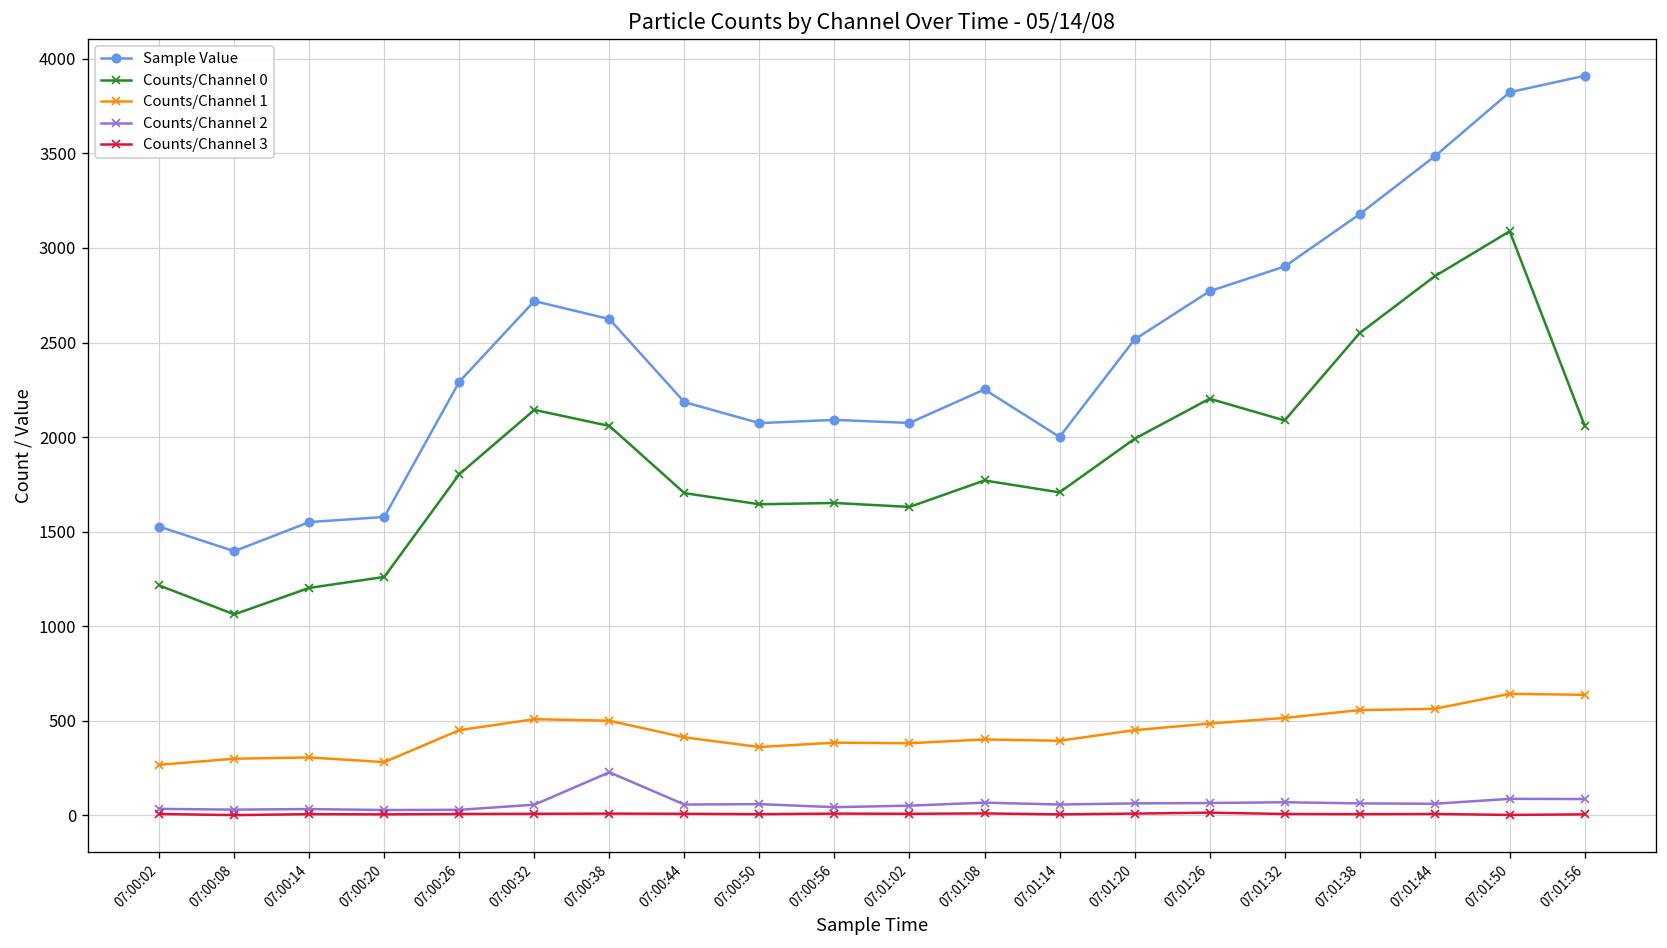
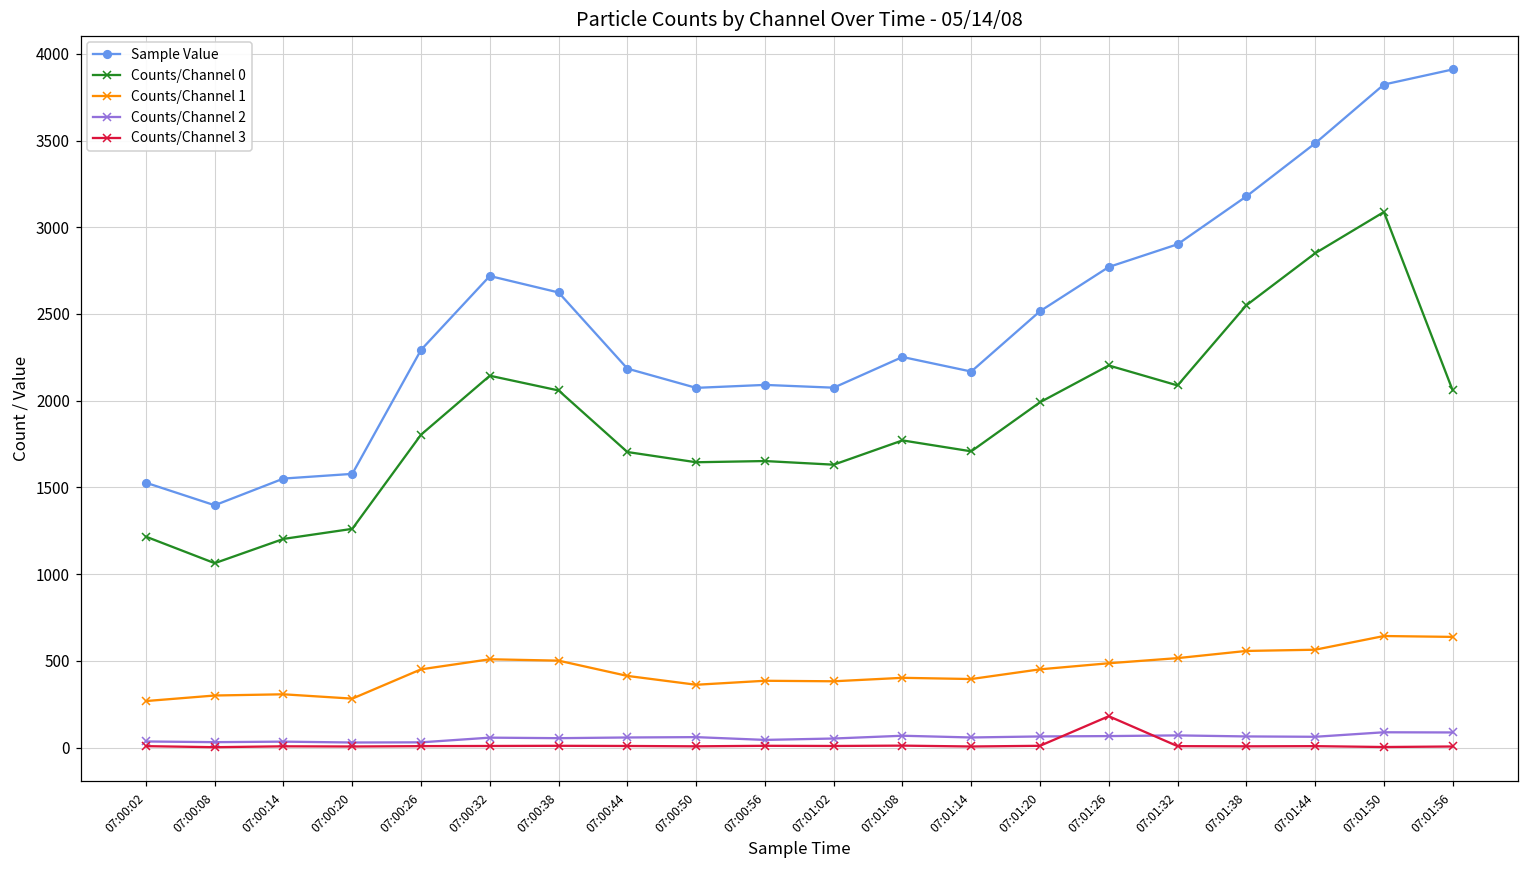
Counts/Channel 2, 07:00:38: 230 -> 50
Sample Value, 07:01:14: 2000 -> 2170
Counts/Channel 3, 07:01:26: 20 -> 180
